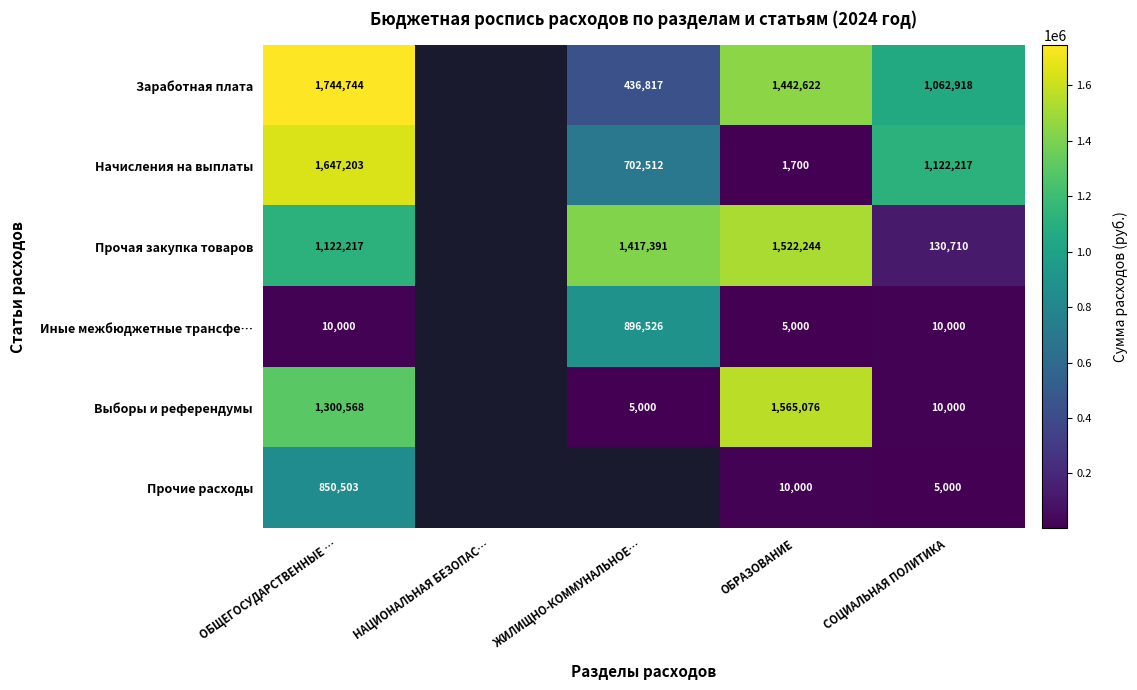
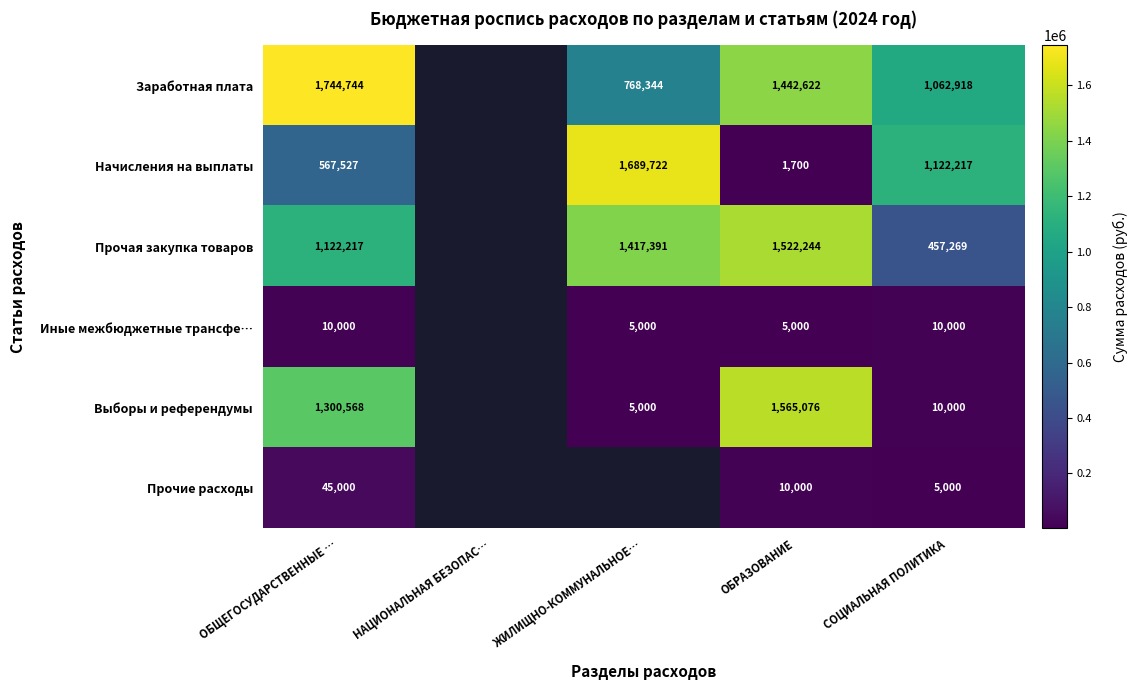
Заработная плата, ЖИЛИЩНО-КОММУНАЛЬНОЕ…: 436,817 -> 768,344
Начисления на выплаты, ОБЩЕГОСУДАРСТВЕННЫЕ …: 1,647,203 -> 567,527
Начисления на выплаты, ЖИЛИЩНО-КОММУНАЛЬНОЕ…: 702,512 -> 1,689,722
Прочая закупка товаров, СОЦИАЛЬНАЯ ПОЛИТИКА: 130,710 -> 457,269
Иные межбюджетные трансфе…, ЖИЛИЩНО-КОММУНАЛЬНОЕ…: 896,526 -> 5,000
Прочие расходы, ОБЩЕГОСУДАРСТВЕННЫЕ …: 850,503 -> 45,000
